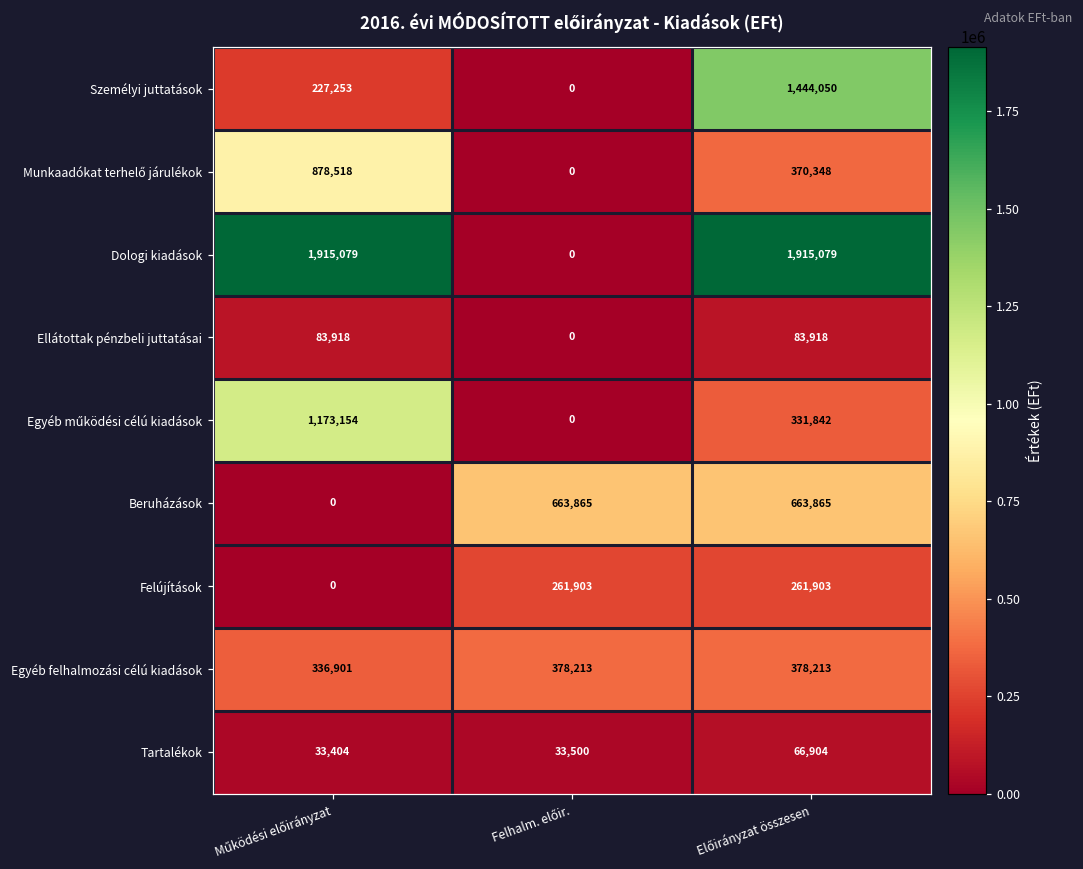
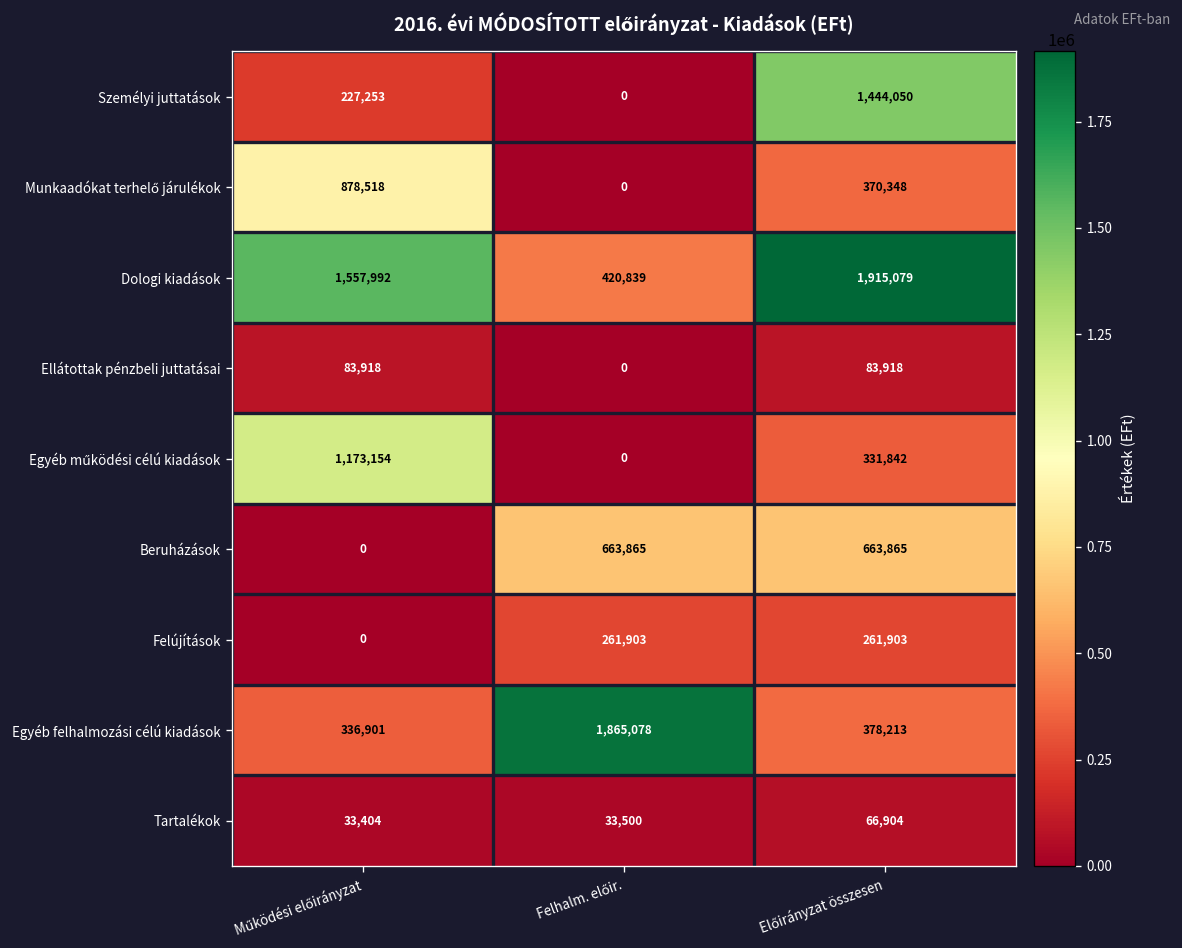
Dologi kiadások, Működési előirányzat: 1,915,079 -> 1,557,992
Dologi kiadások, Felhalm. előir.: 0 -> 420,839
Egyéb felhalmozási célú kiadások, Felhalm. előir.: 378,213 -> 1,865,078
